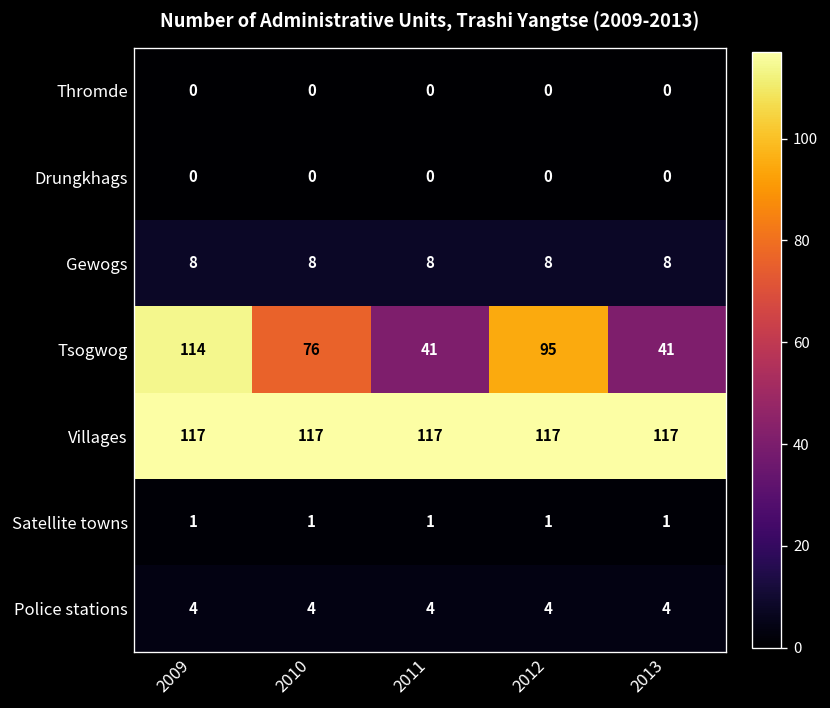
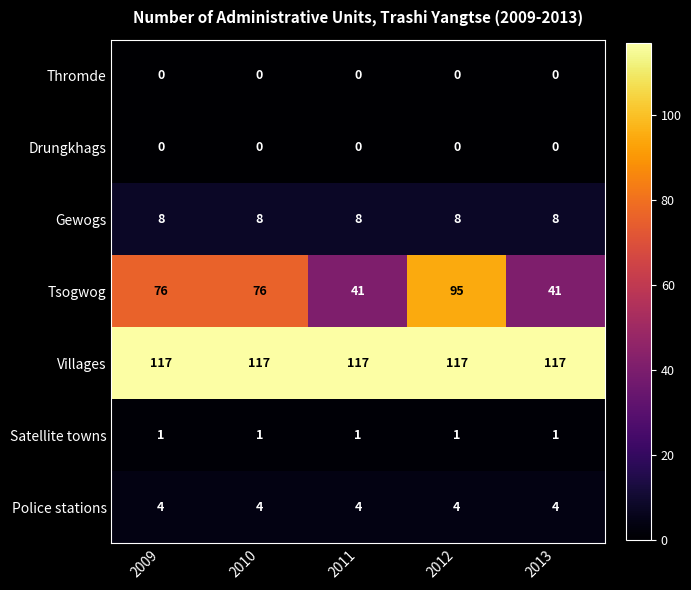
Tsogwog, 2009: 114 -> 76
